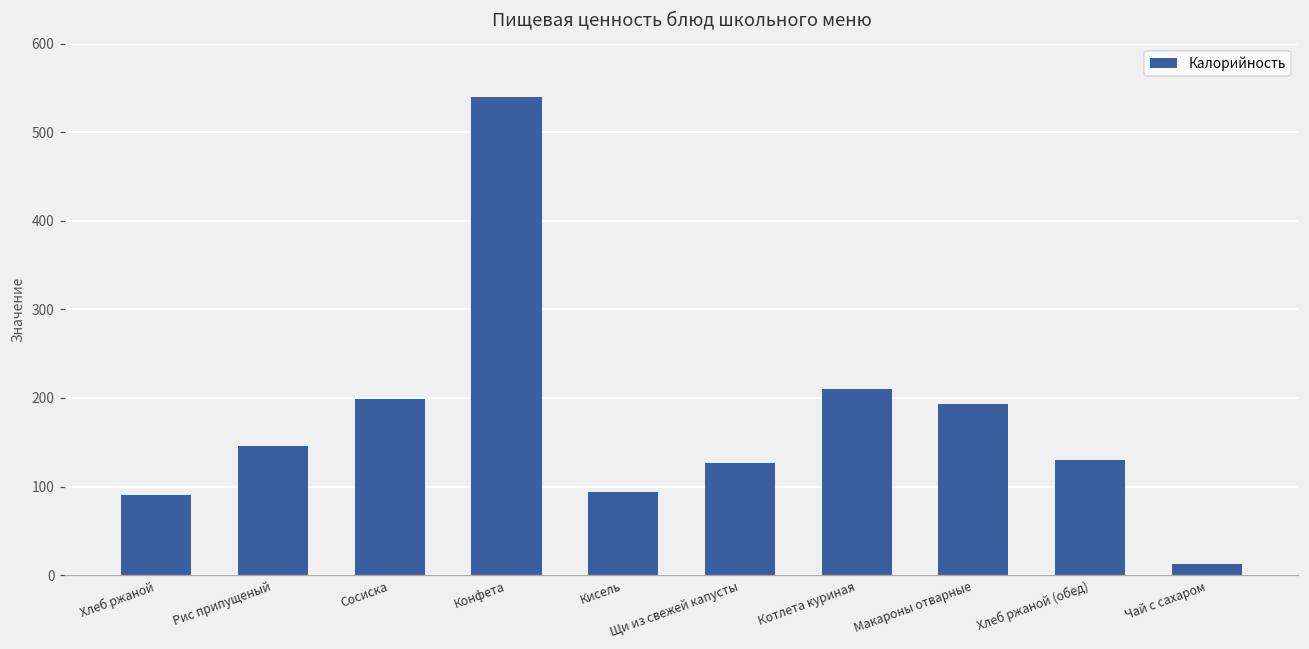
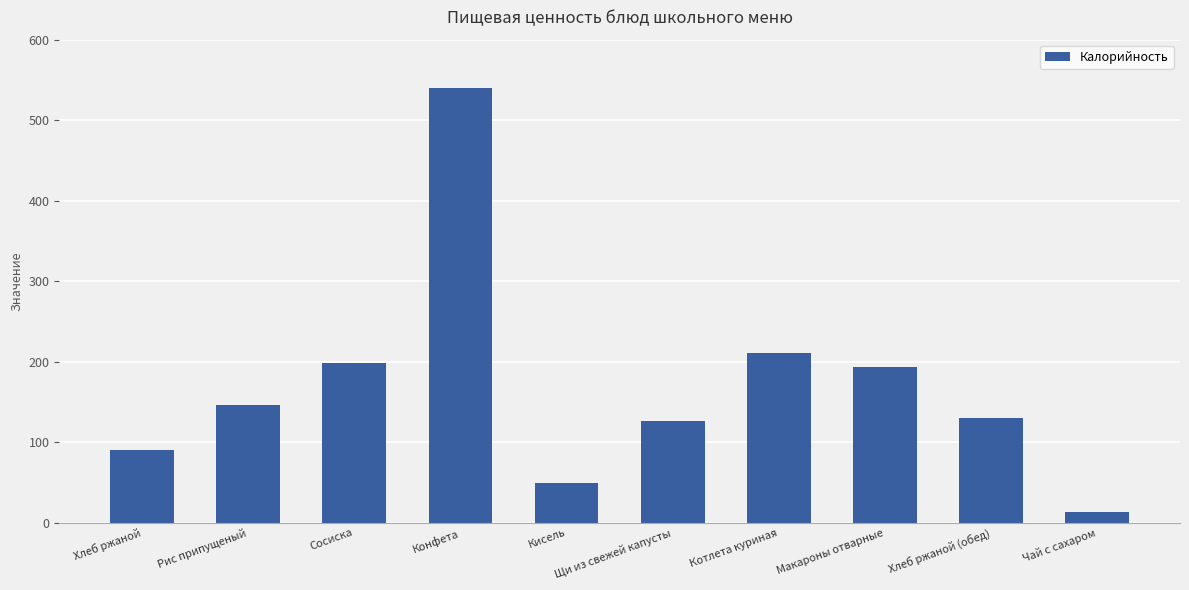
Кисель: 90 -> 50
